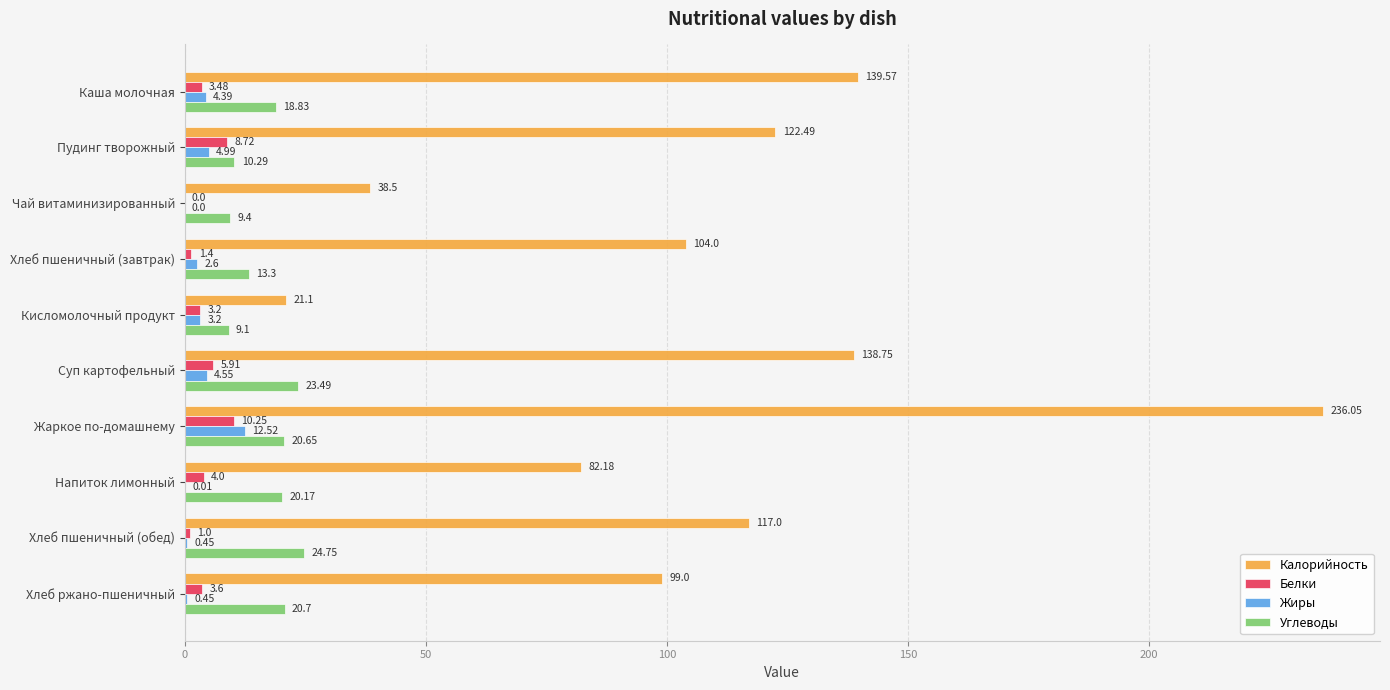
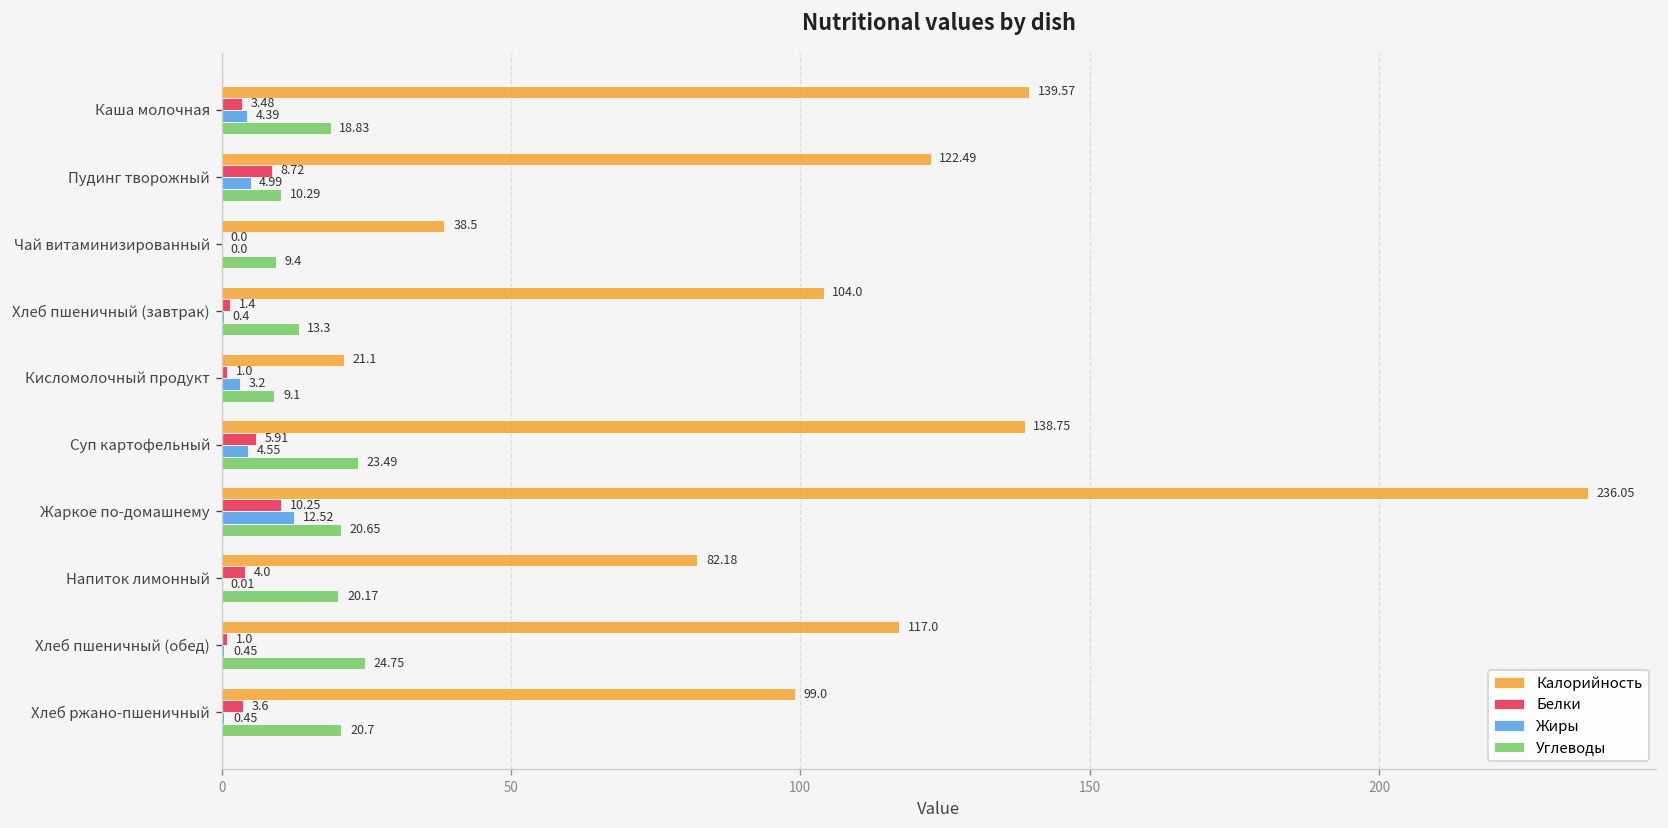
Жиры, Хлеб пшеничный (завтрак): 2.6 -> 0.4
Белки, Кисломолочный продукт: 3.2 -> 1.0
